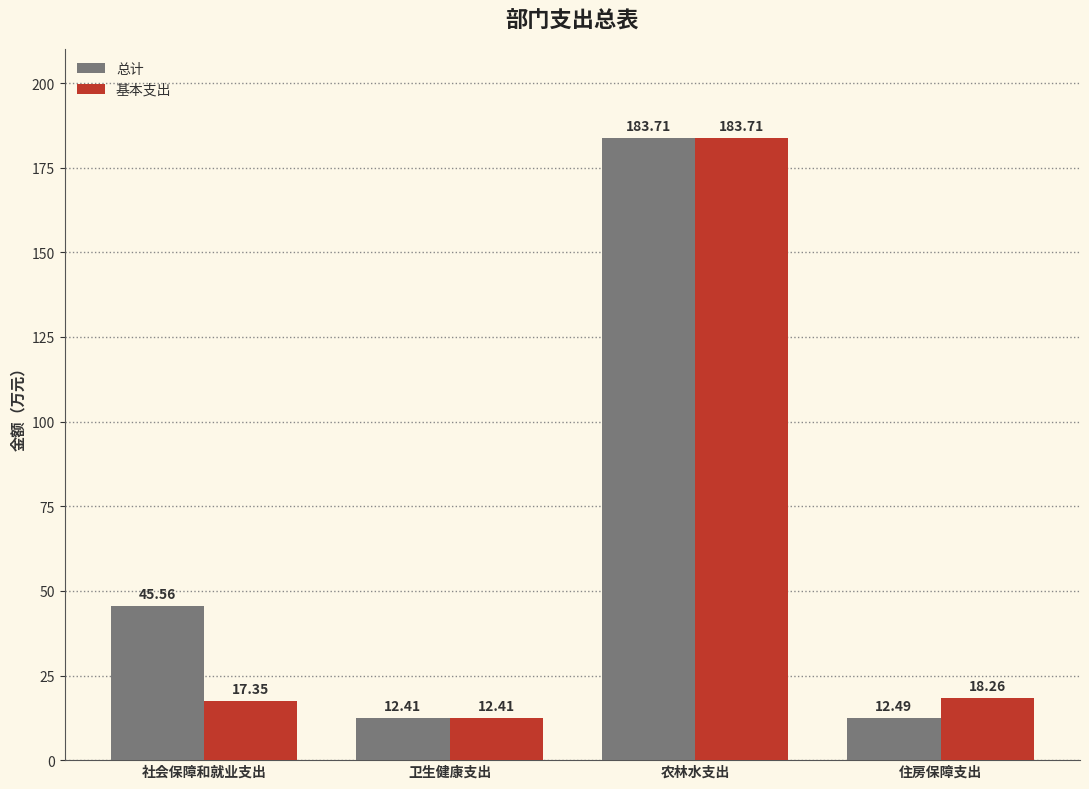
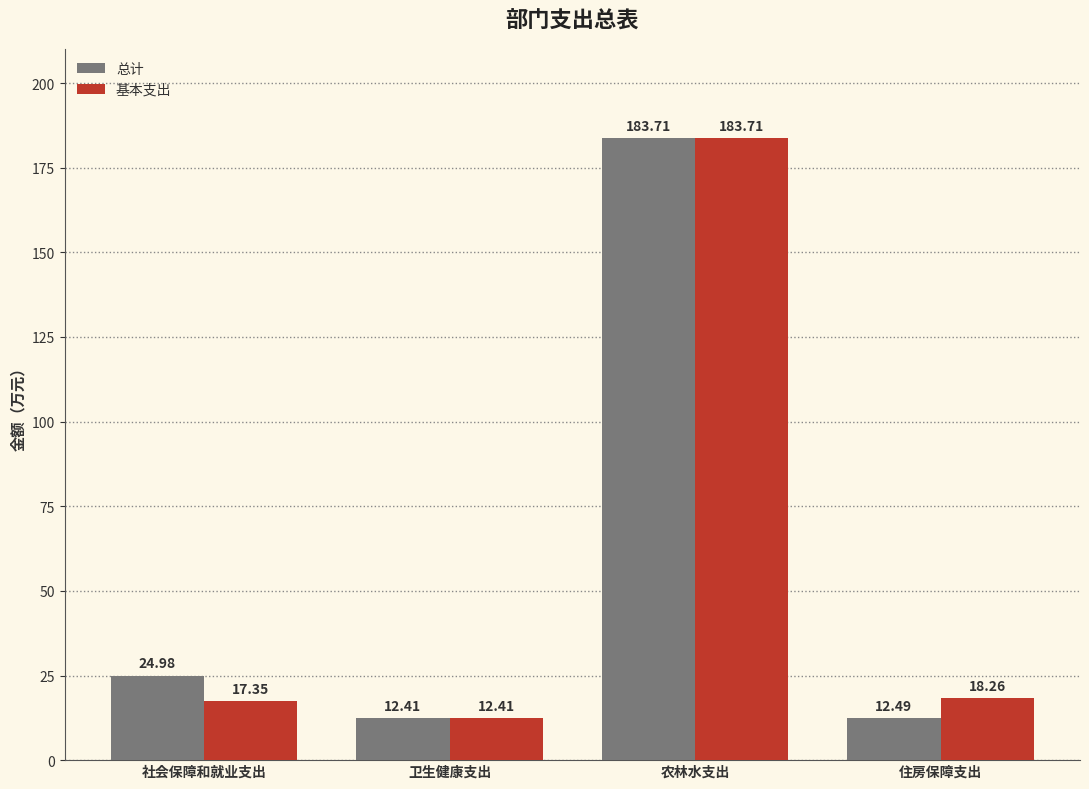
总计, 社会保障和就业支出: 45.56 -> 24.98
